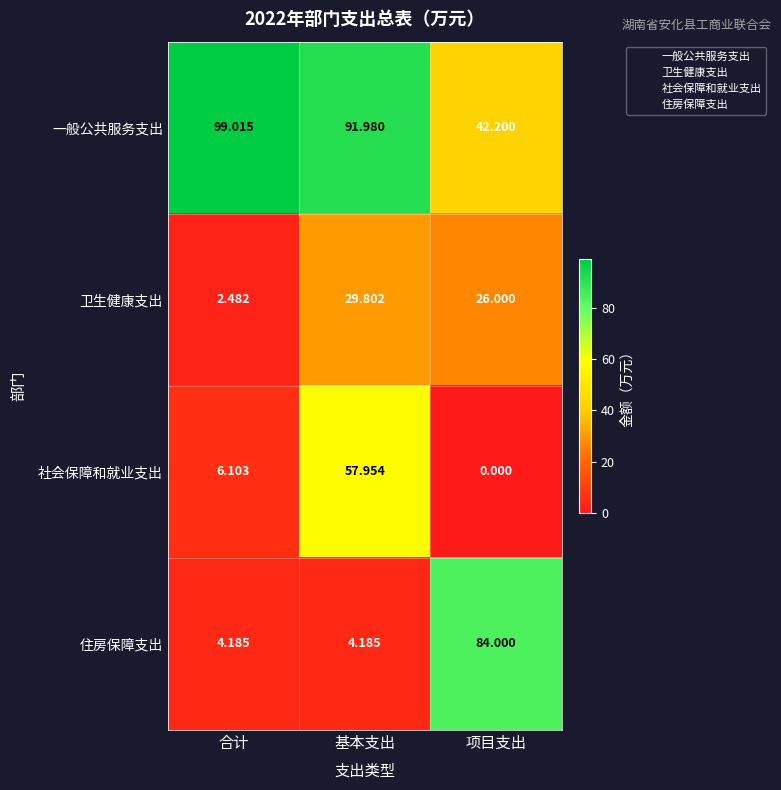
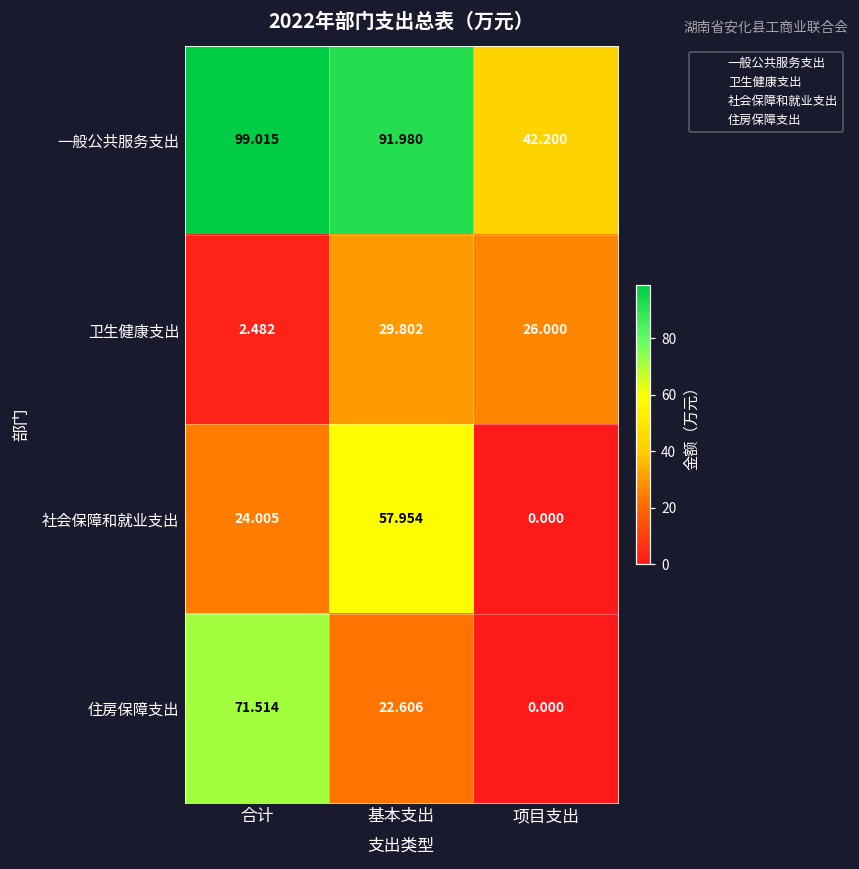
社会保障和就业支出, 合计: 6.103 -> 24.005
住房保障支出, 合计: 4.185 -> 71.514
住房保障支出, 基本支出: 4.185 -> 22.606
住房保障支出, 项目支出: 84.000 -> 0.000
